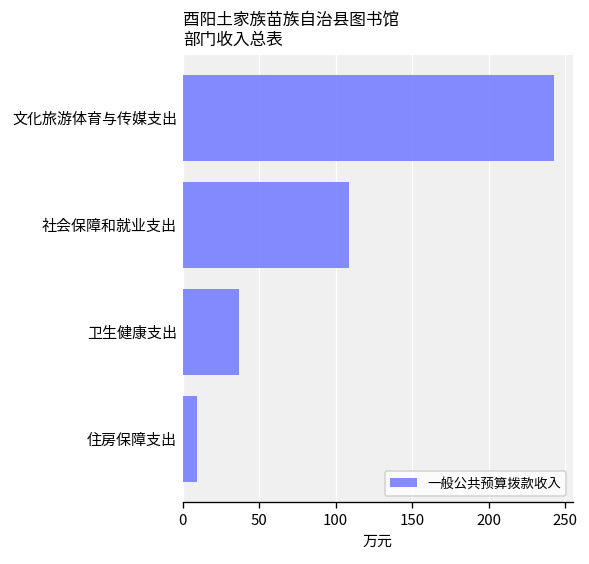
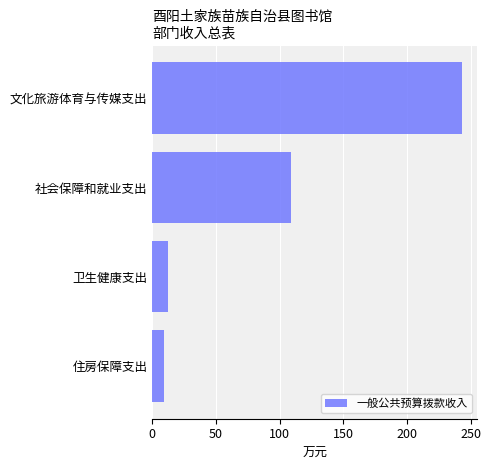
卫生健康支出: 37 -> 12
